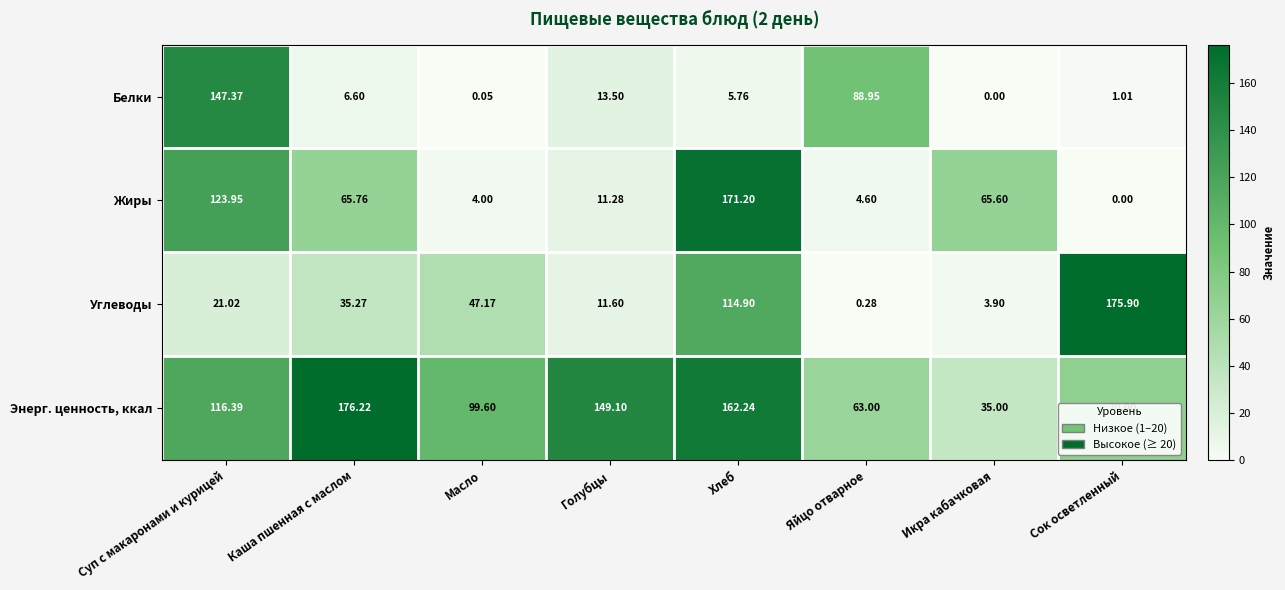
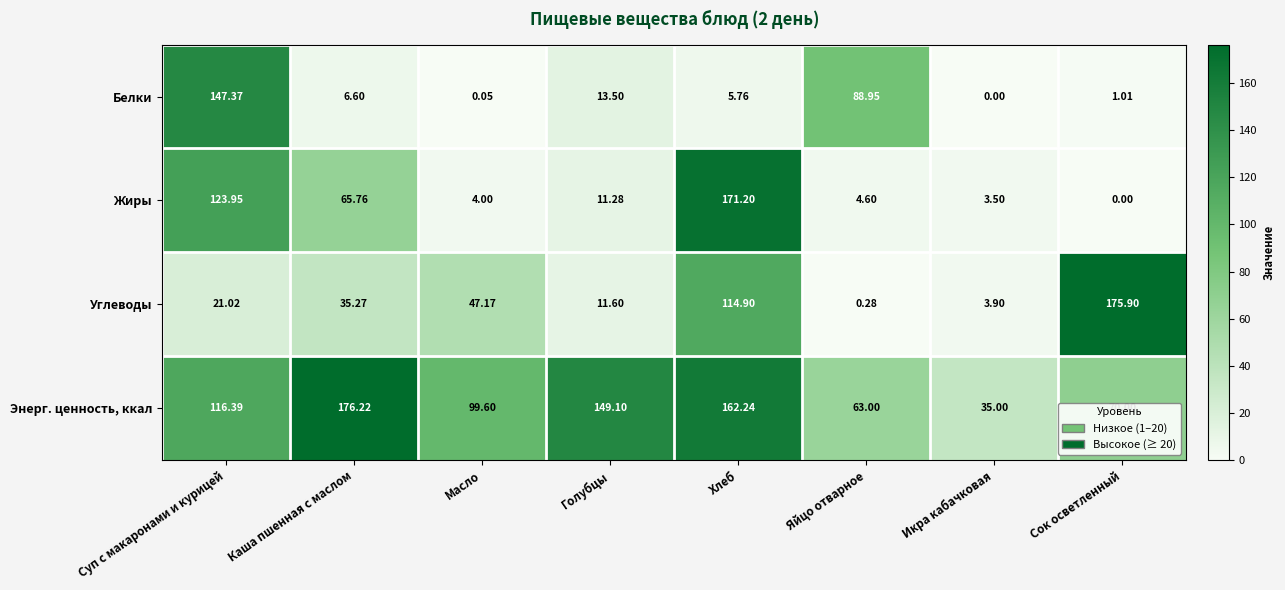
Жиры, Икра кабачковая: 65.60 -> 3.50
